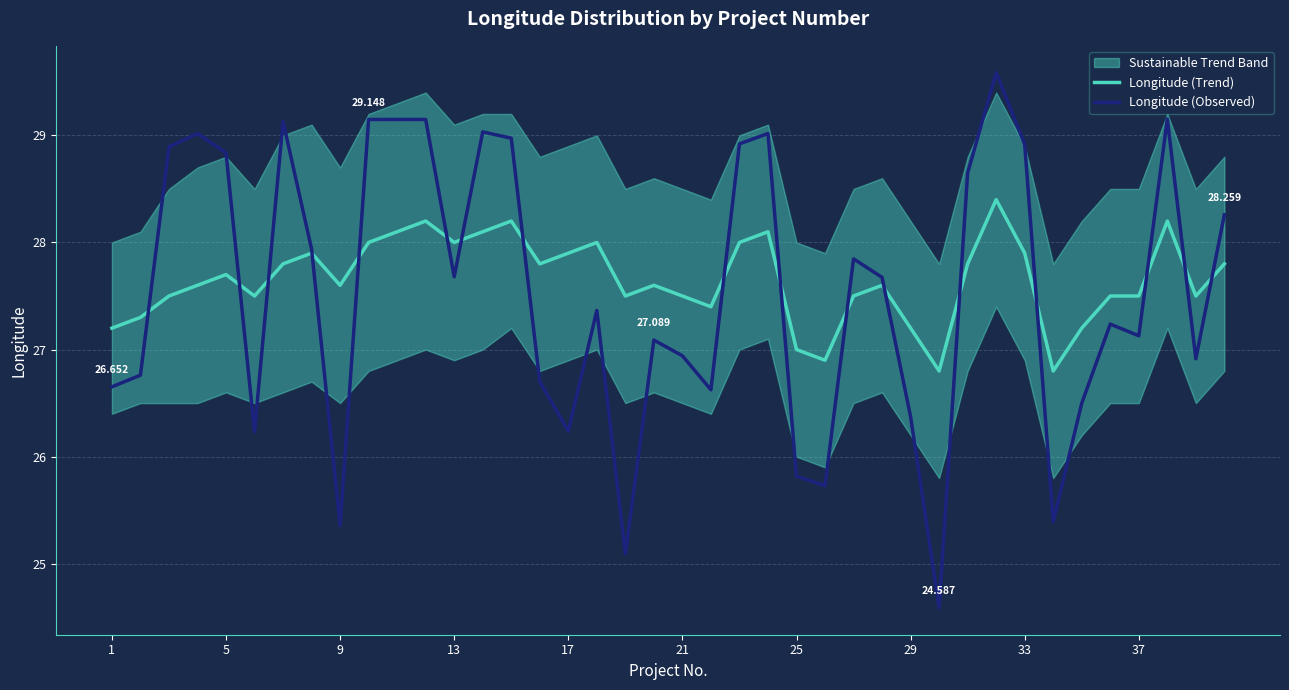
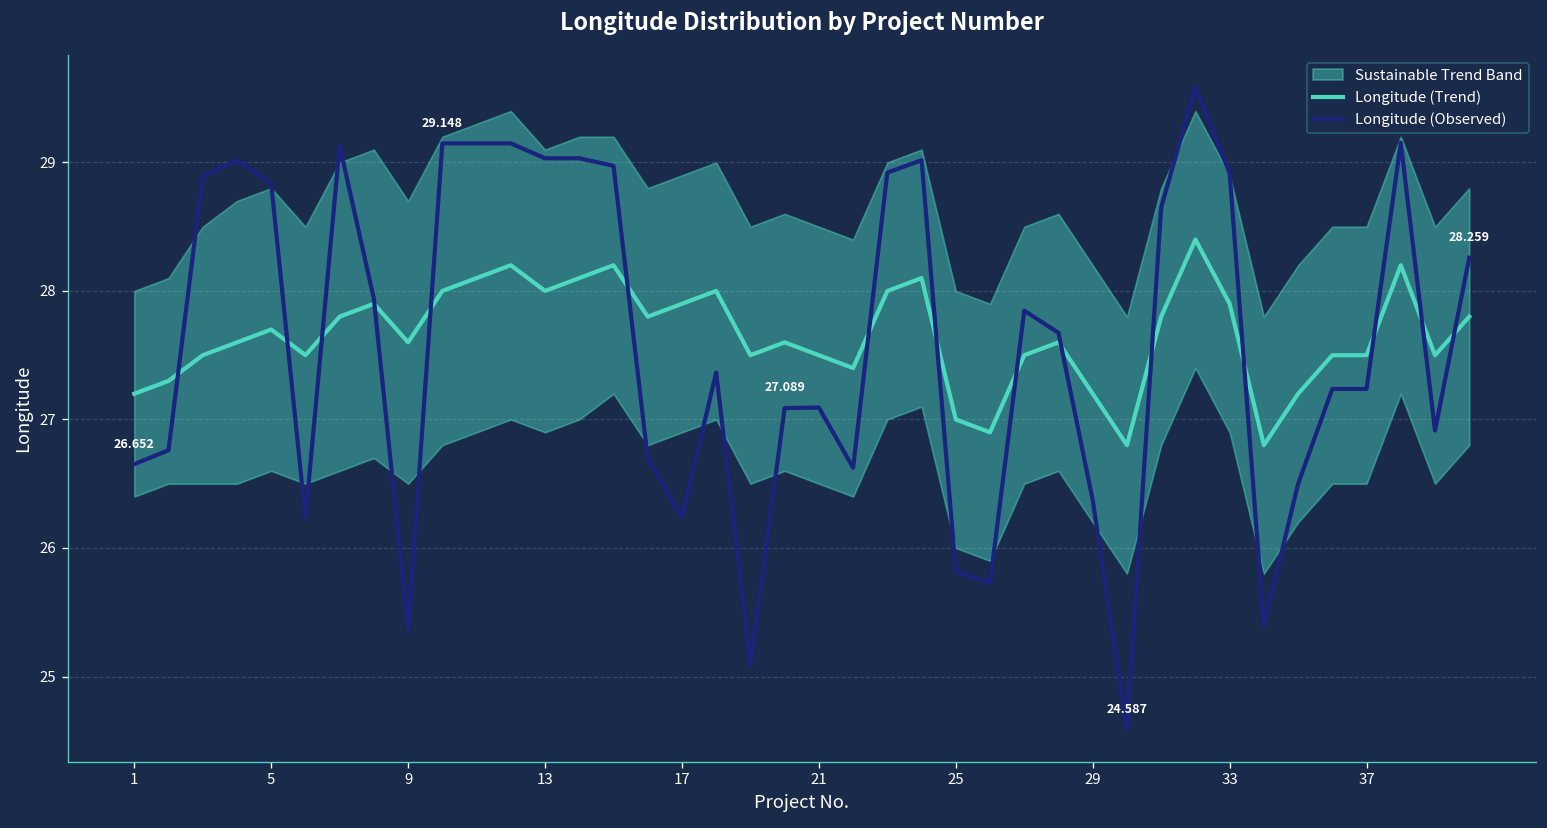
Longitude (Observed), 13: 27.68 -> 29.03
Longitude (Observed), 21: 26.94 -> 27.09
Longitude (Observed), 37: 27.13 -> 27.24
